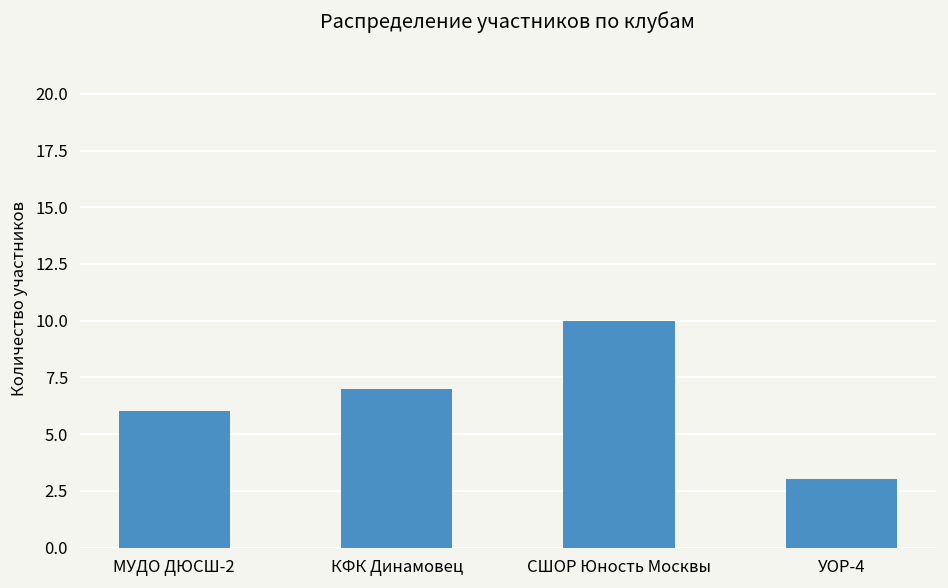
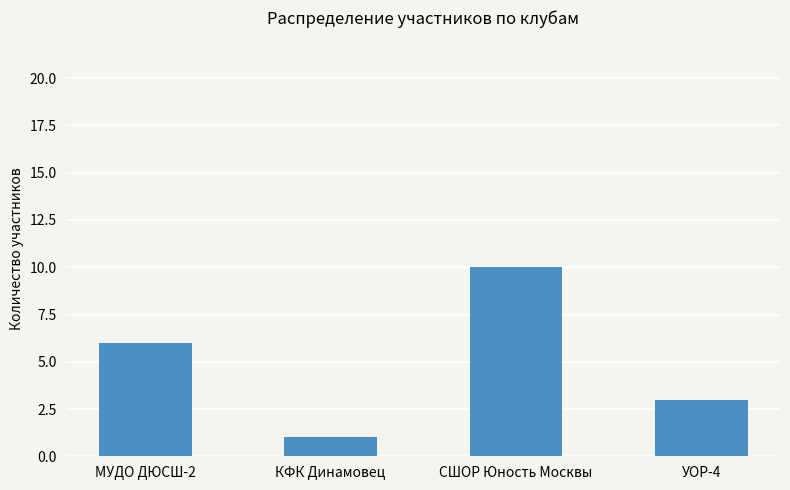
КФК Динамовец: 7 -> 1
